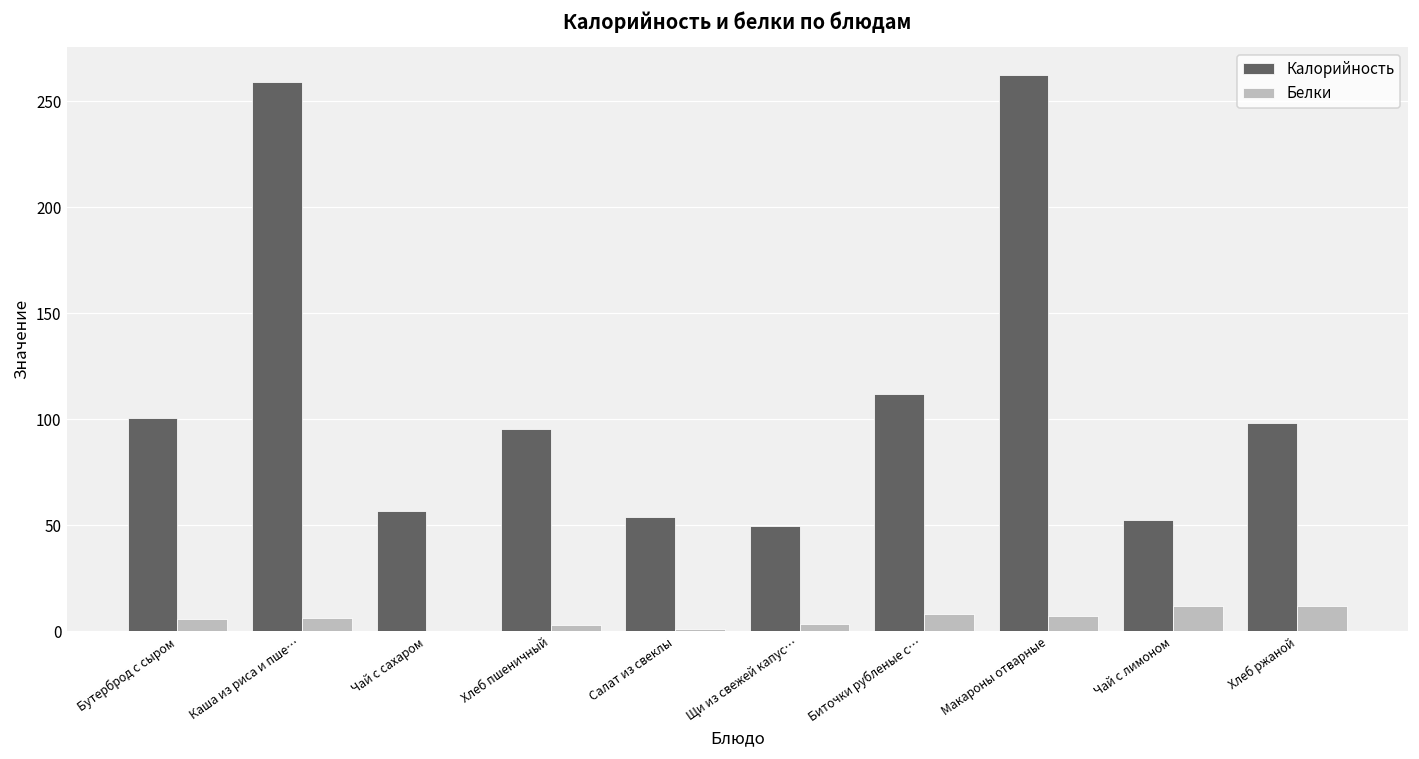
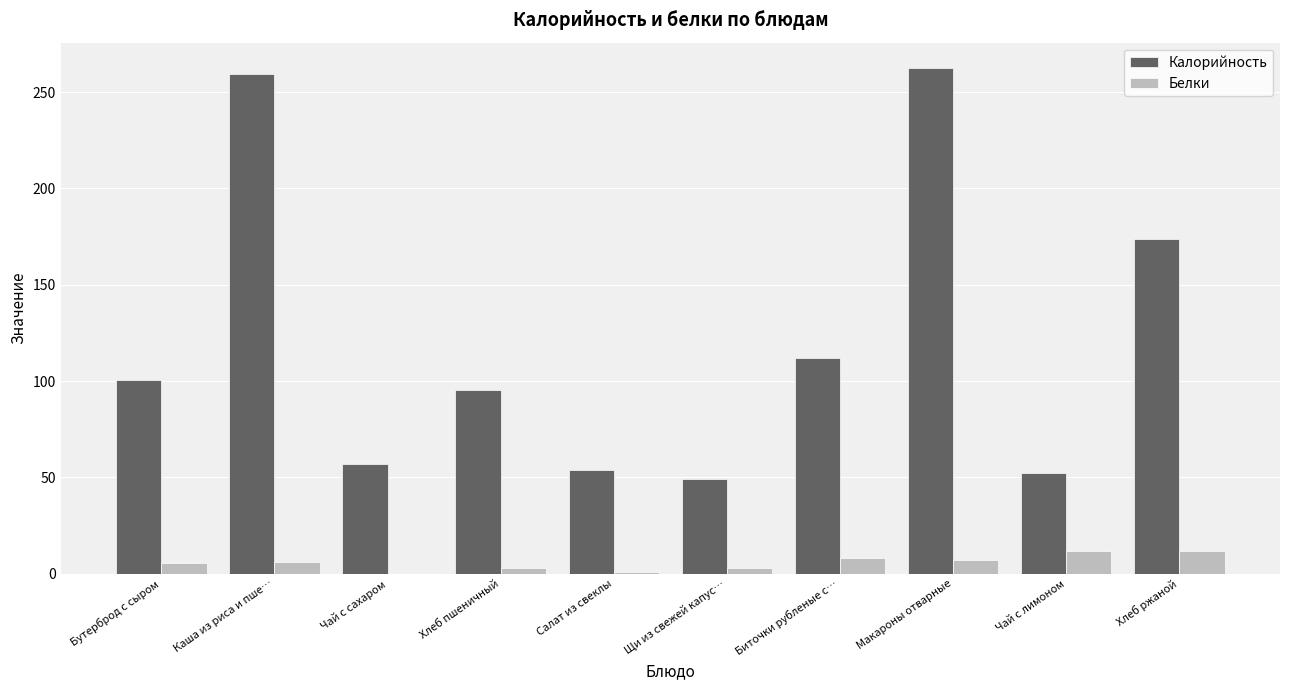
Калорийность, Хлеб ржаной: 98 -> 174
